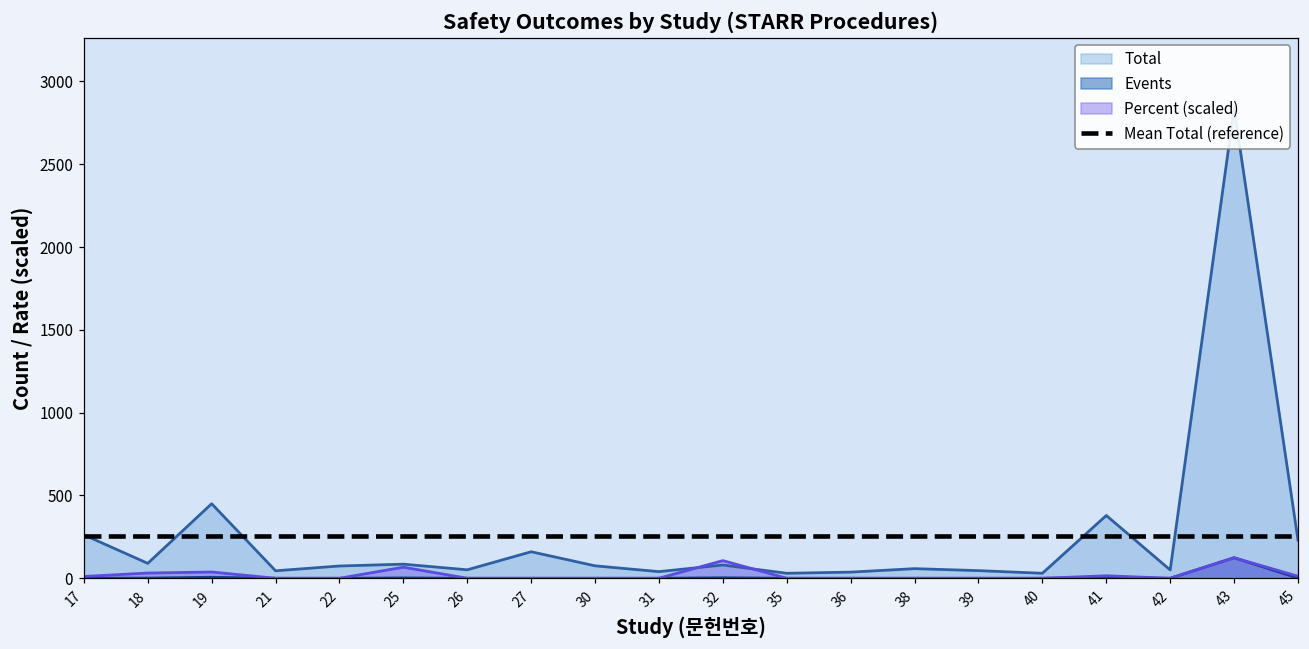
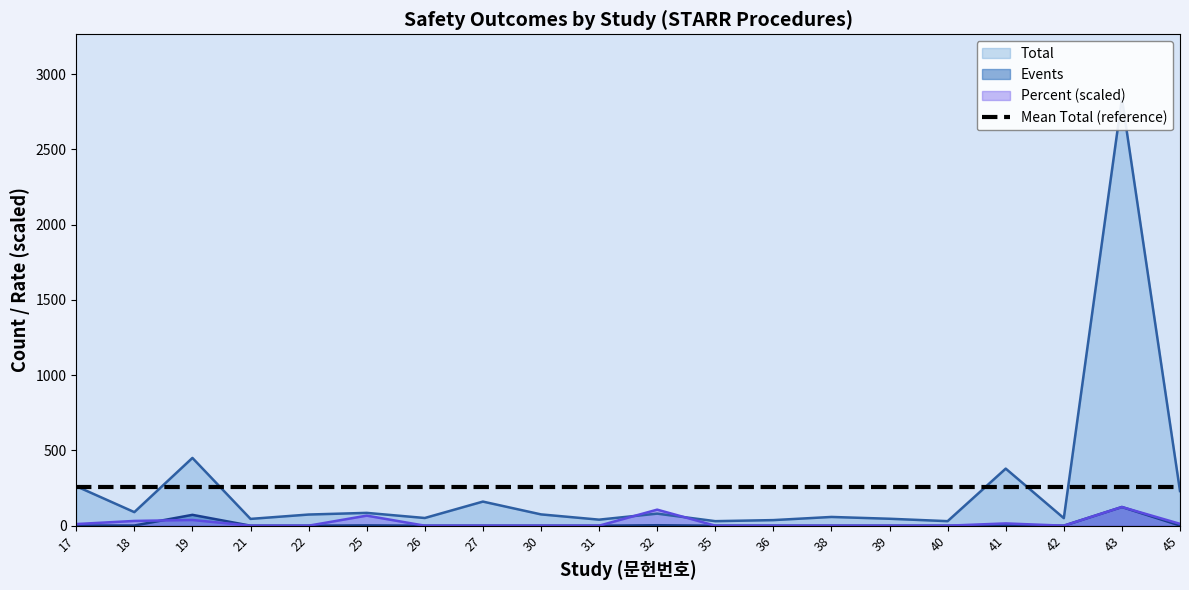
Events, 19: 10 -> 70
